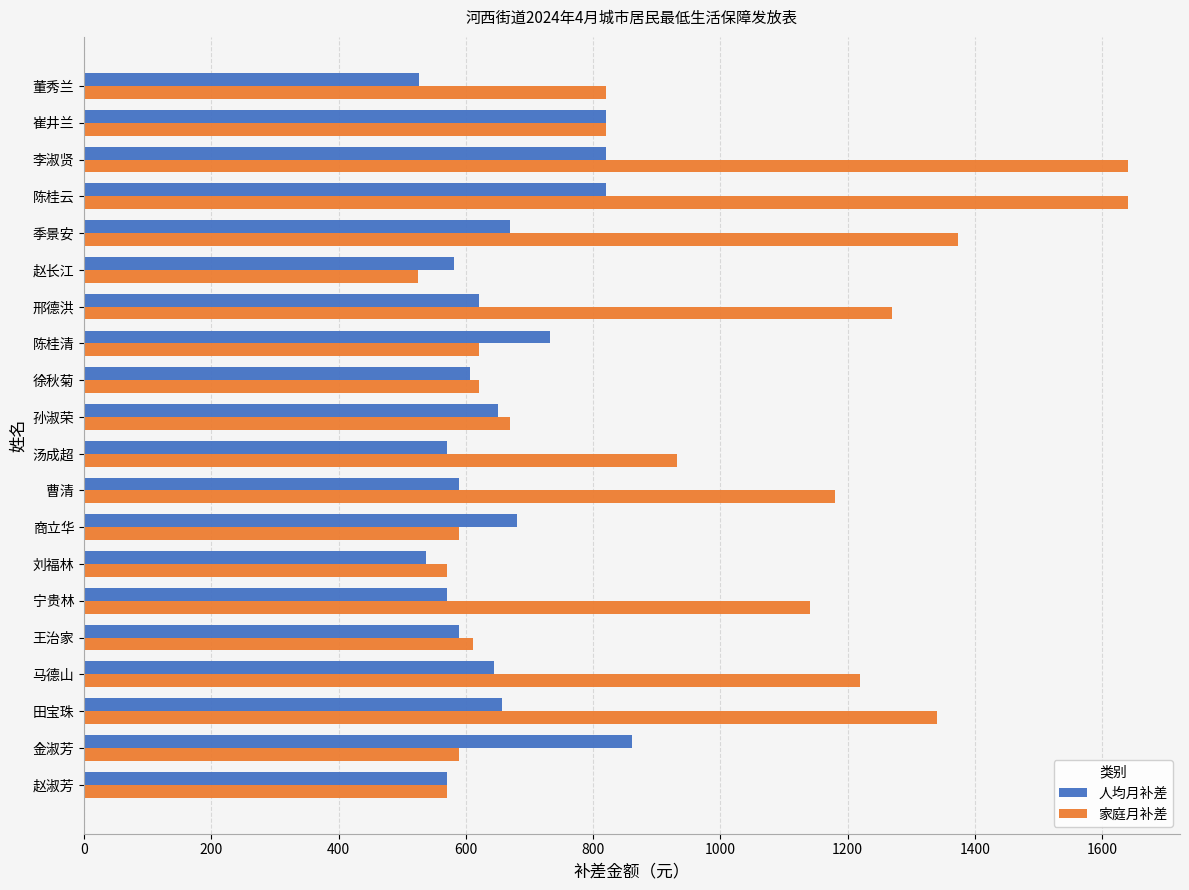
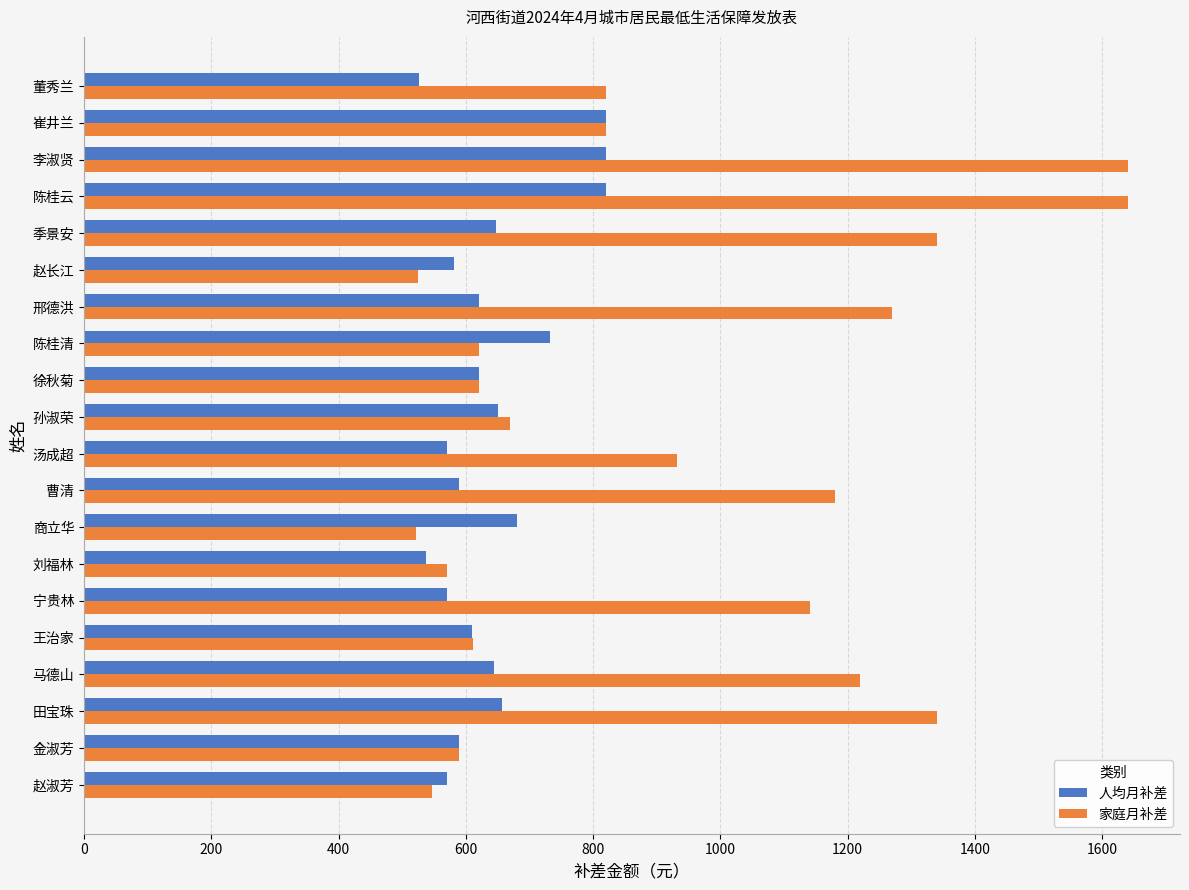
人均月补差, 季景安: 670 -> 650
家庭月补差, 季景安: 1370 -> 1340
人均月补差, 徐秋菊: 610 -> 620
家庭月补差, 商立华: 590 -> 520
人均月补差, 王治家: 590 -> 610
人均月补差, 金淑芳: 860 -> 590
家庭月补差, 赵淑芳: 570 -> 550
